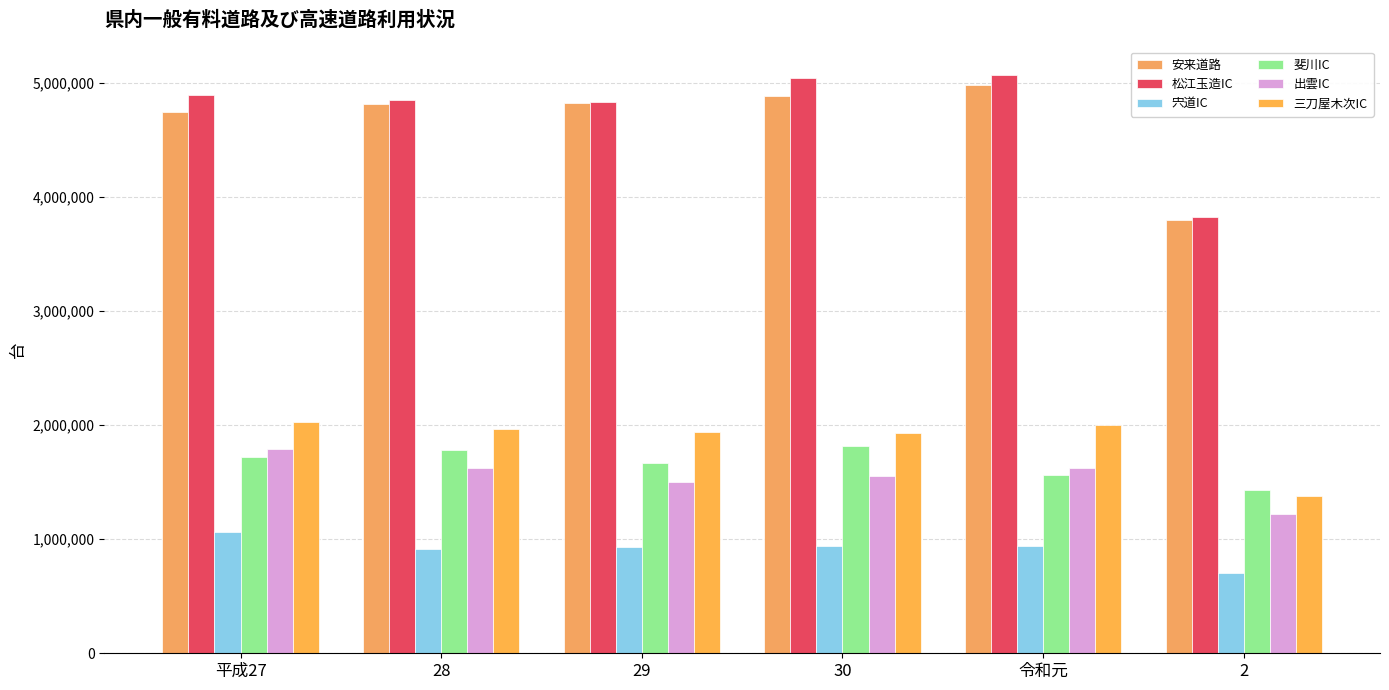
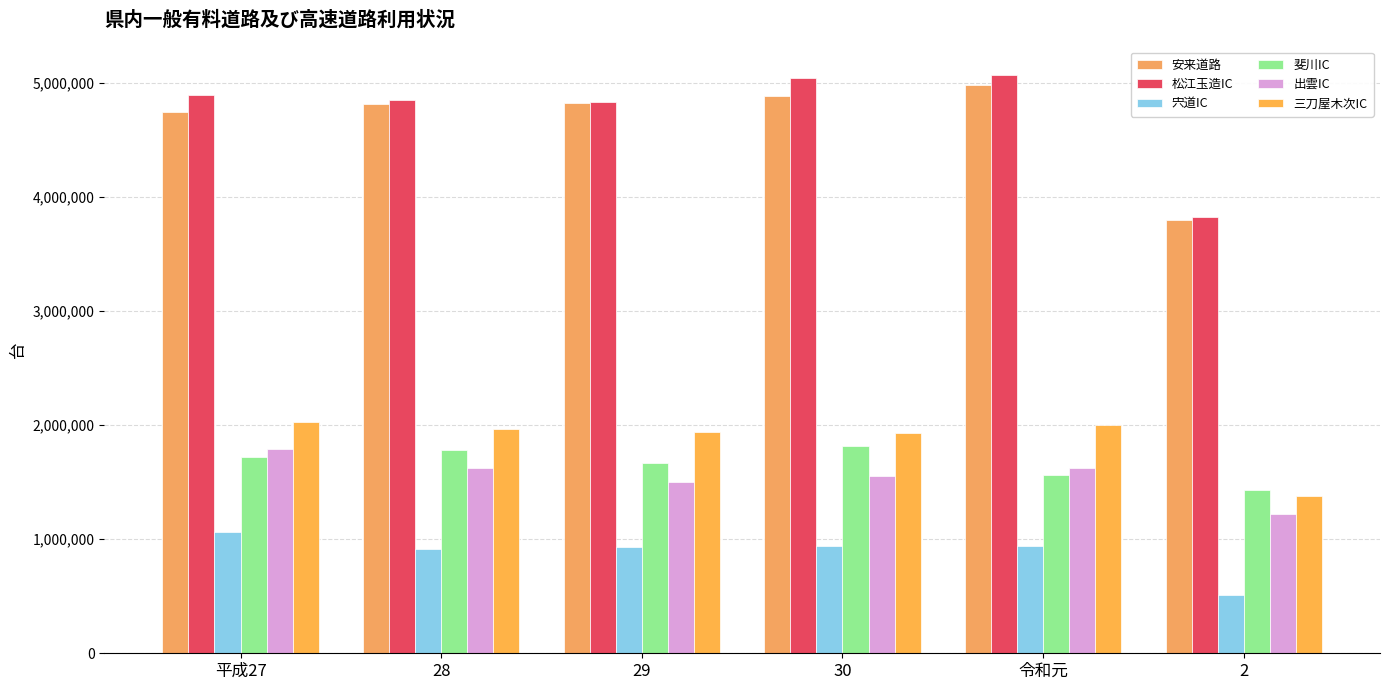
宍道IC, 2: 710,000 -> 510,000
